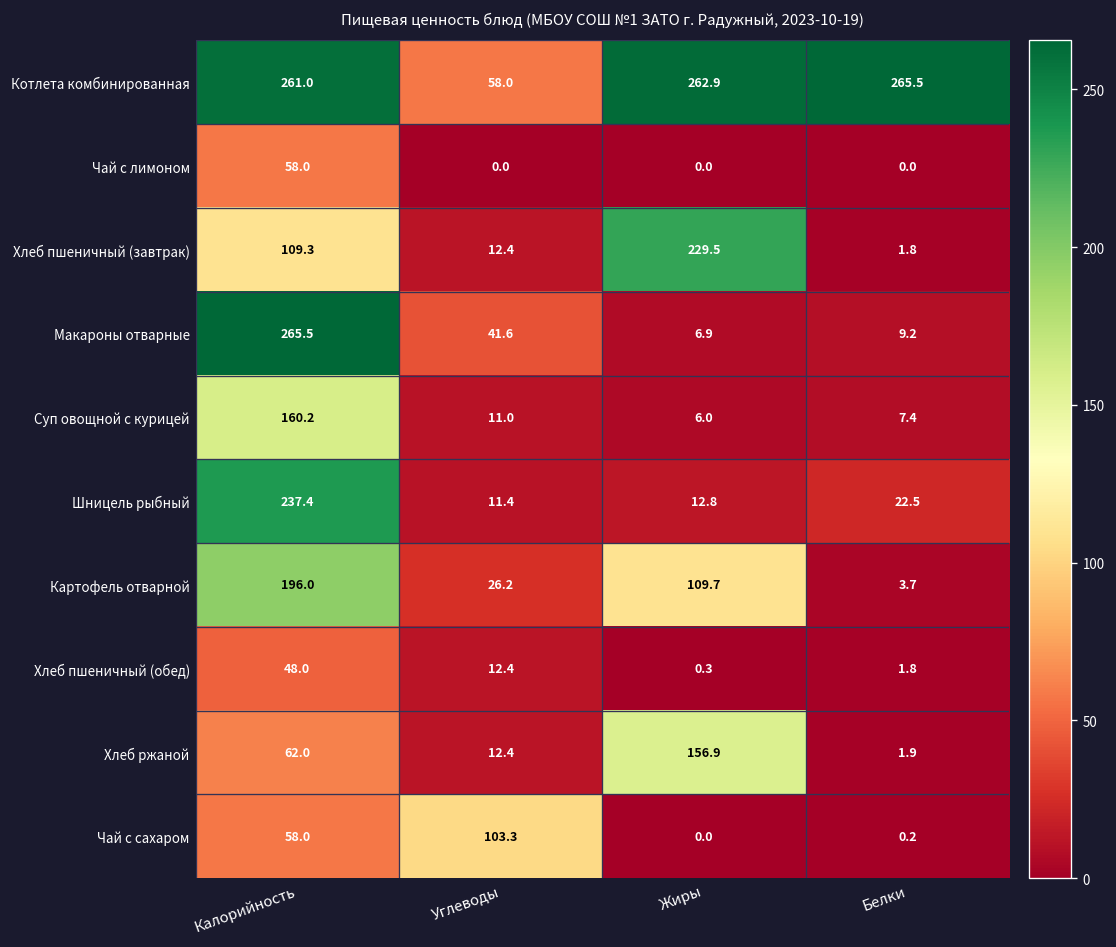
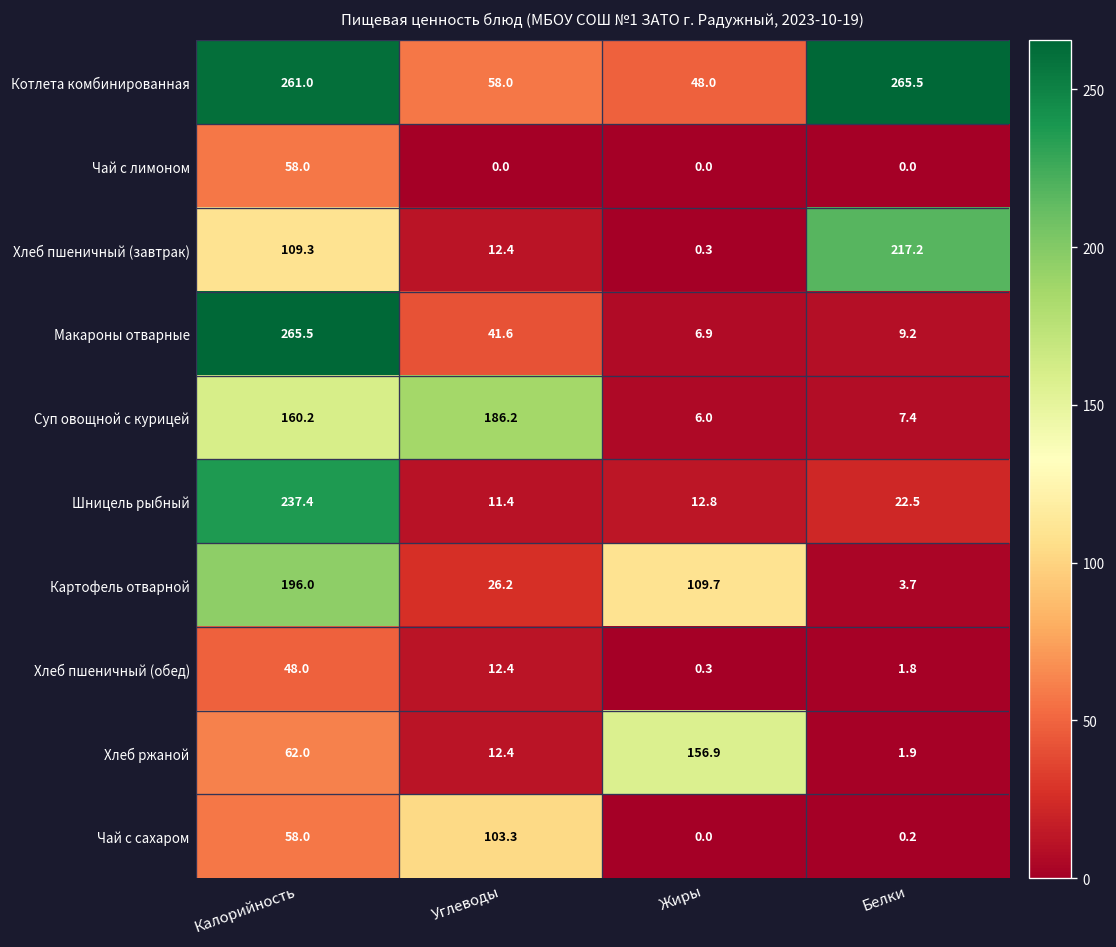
Котлета комбинированная, Жиры: 262.9 -> 48.0
Хлеб пшеничный (завтрак), Жиры: 229.5 -> 0.3
Хлеб пшеничный (завтрак), Белки: 1.8 -> 217.2
Суп овощной с курицей, Углеводы: 11.0 -> 186.2
